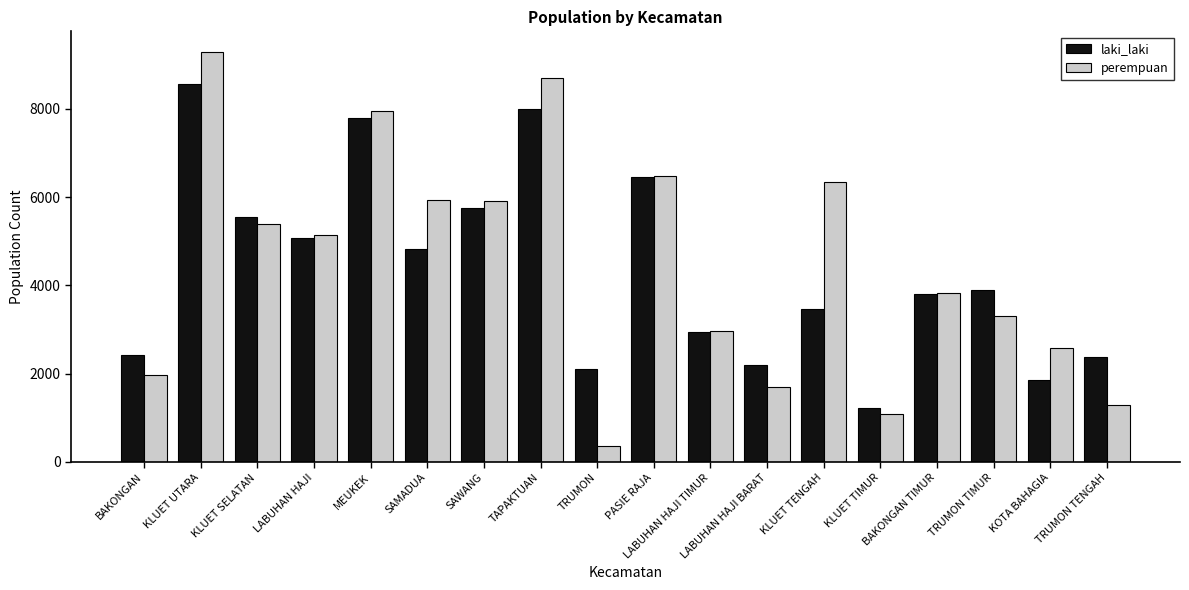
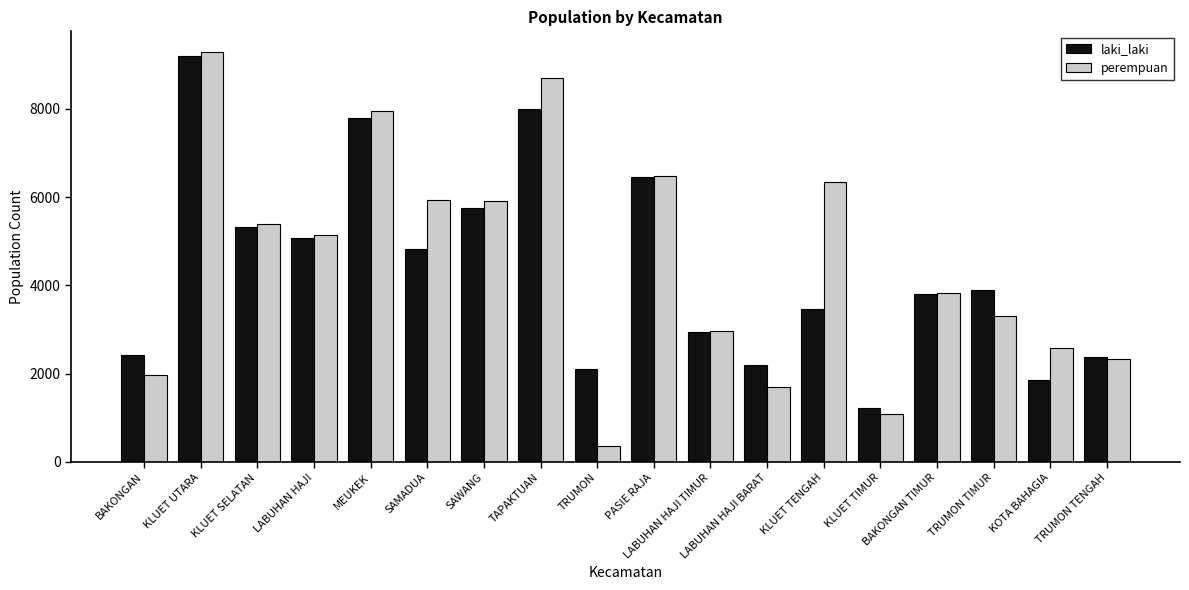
laki_laki, KLUET UTARA: 8600 -> 9200
laki_laki, KLUET SELATAN: 5600 -> 5300
perempuan, TRUMON TENGAH: 1300 -> 2300
